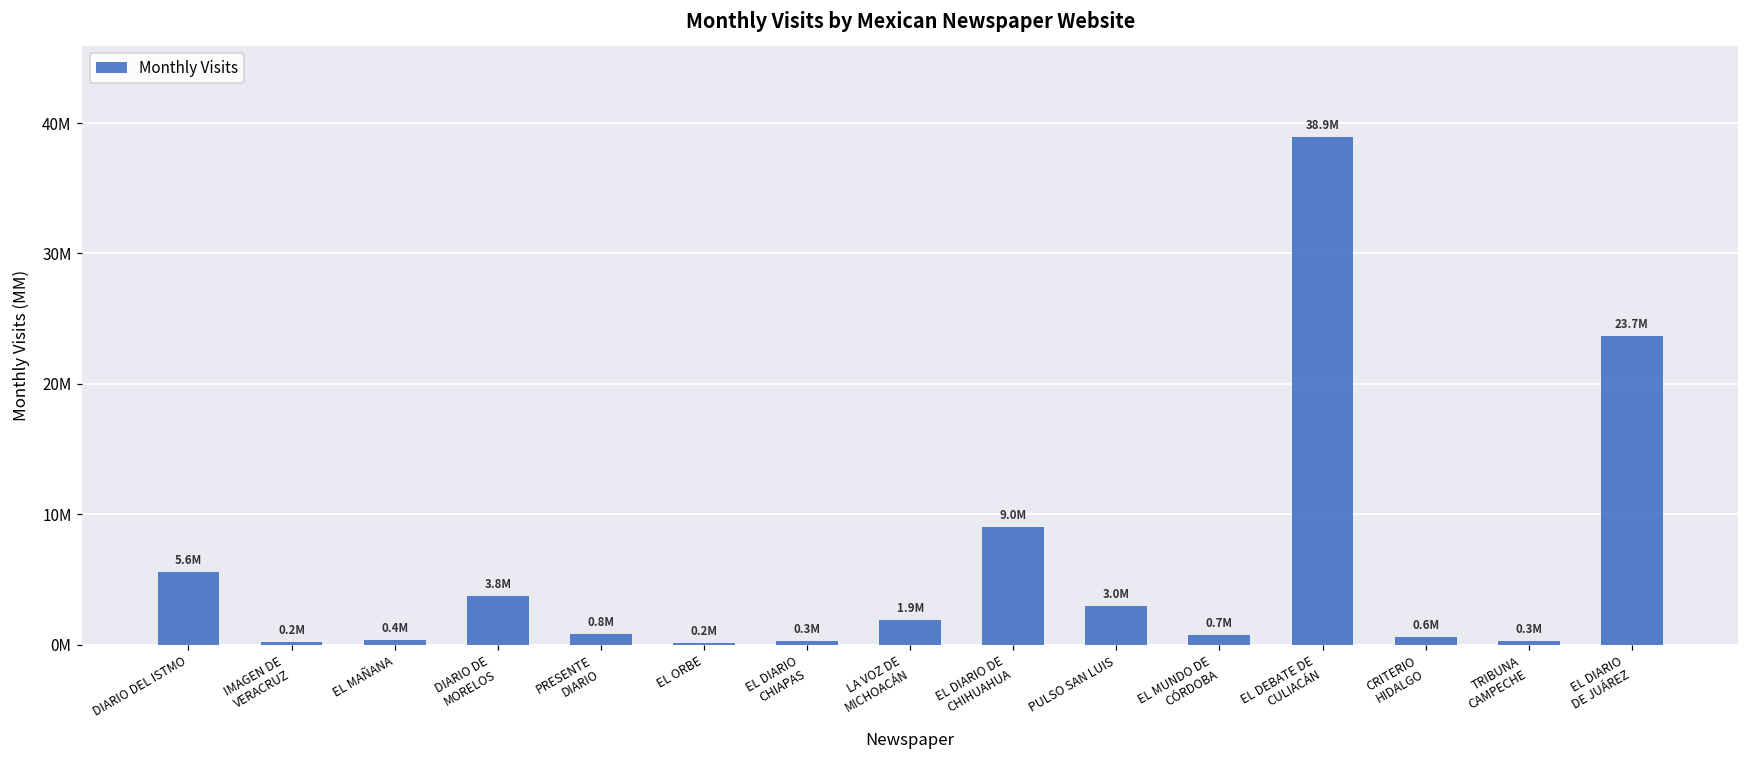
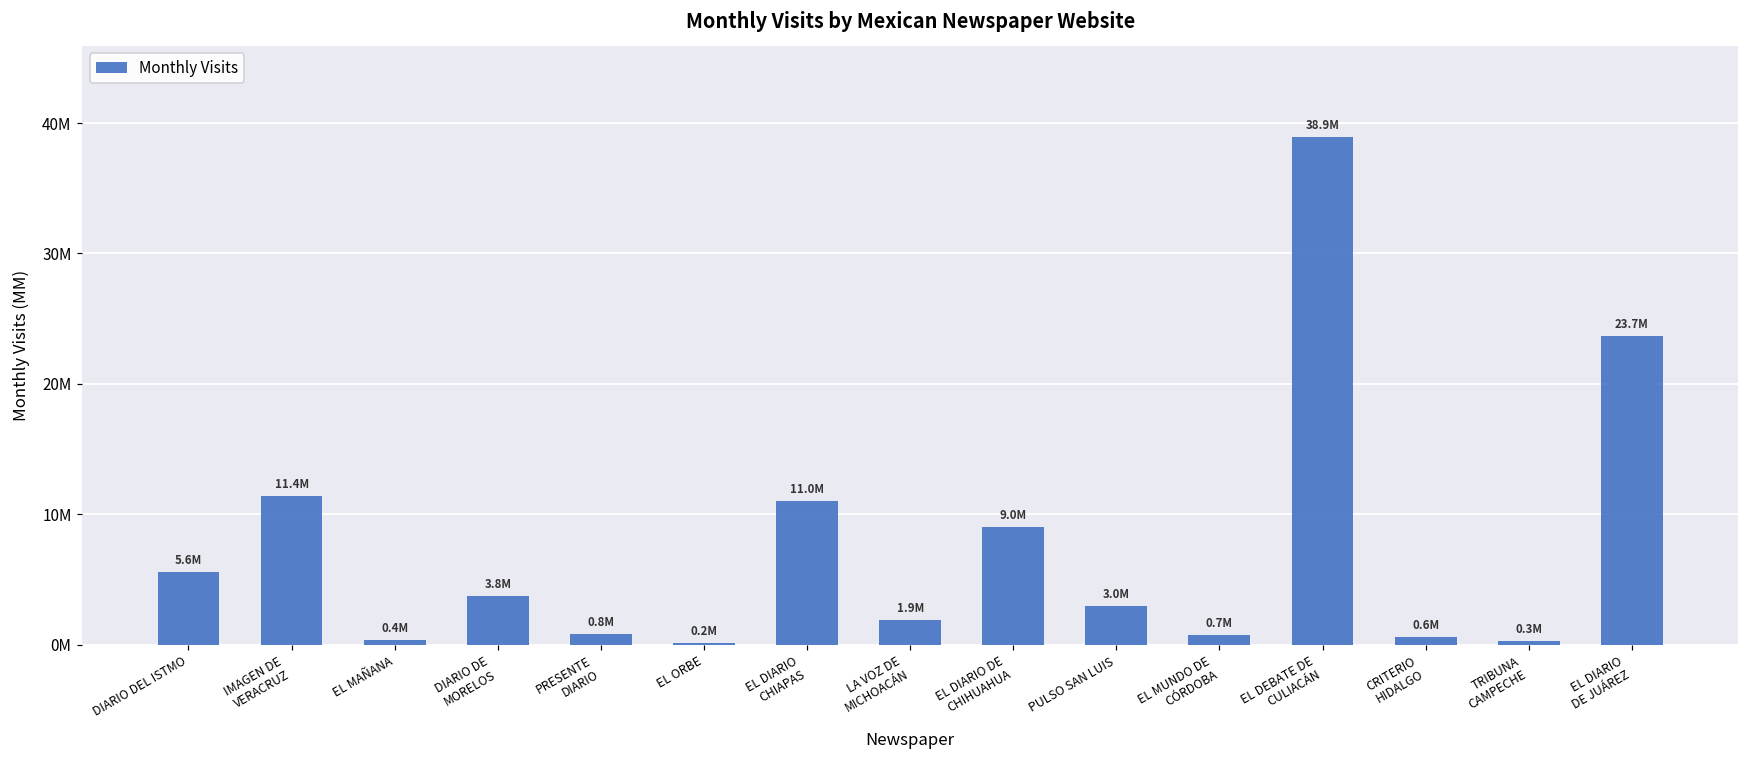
IMAGEN DE VERACRUZ: 0.2M -> 11.4M
EL DIARIO CHIAPAS: 0.3M -> 11.0M
